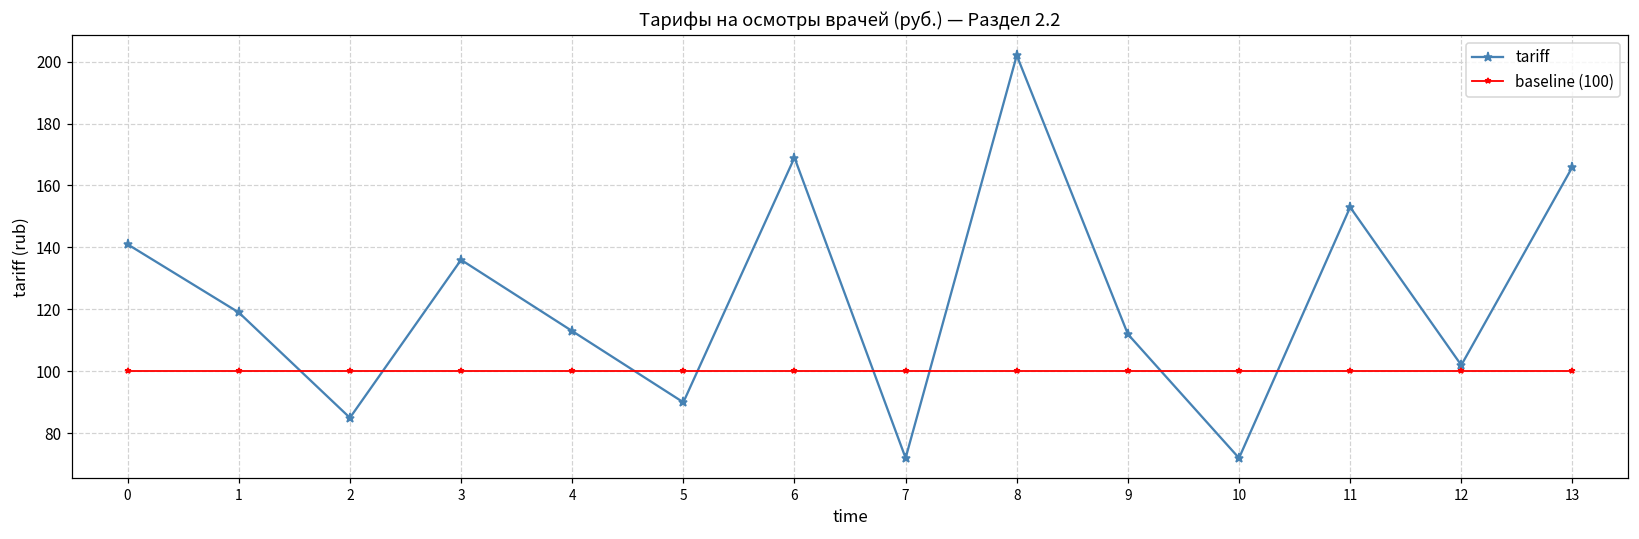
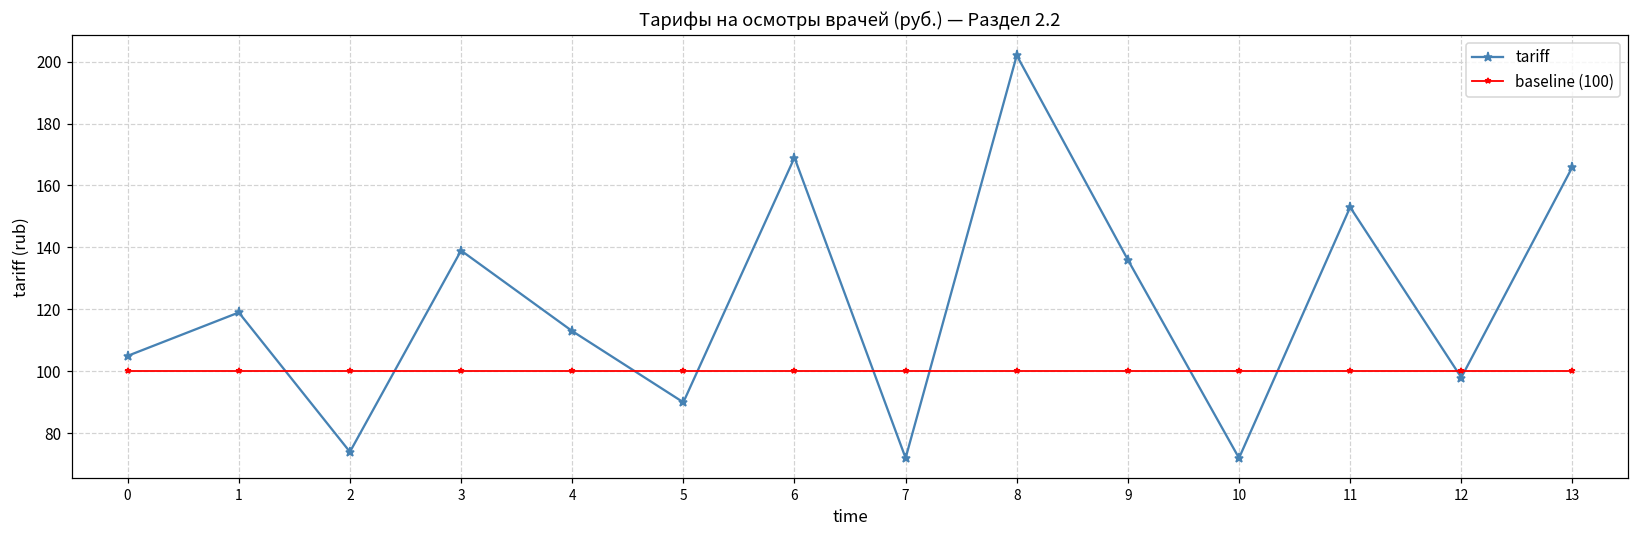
tariff, 0: 141 -> 105
tariff, 2: 85 -> 74
tariff, 3: 136 -> 139
tariff, 9: 112 -> 136
tariff, 12: 102 -> 98
